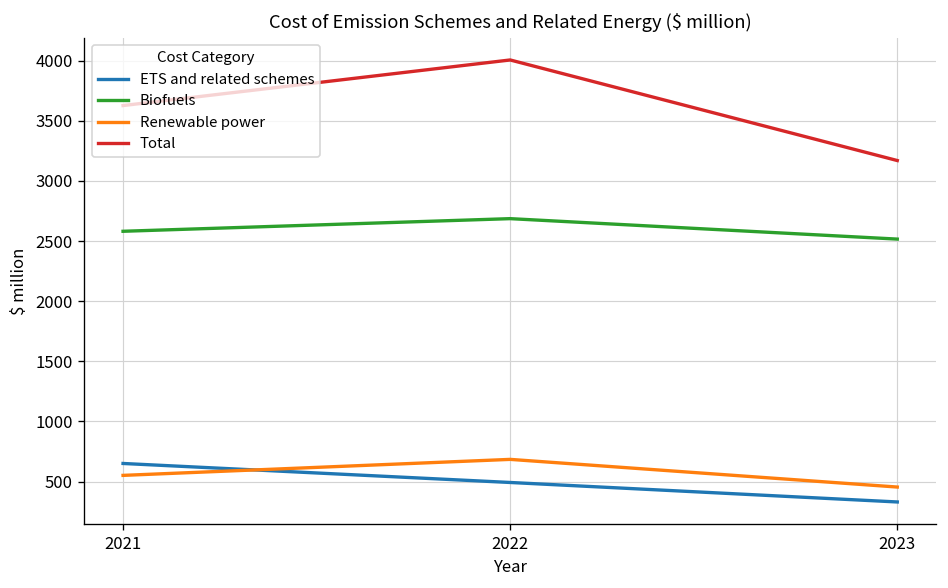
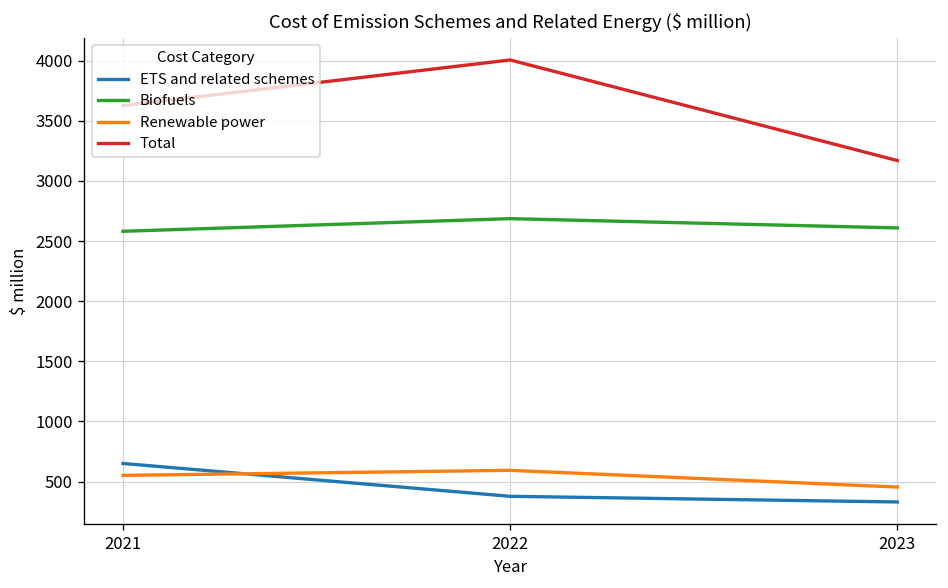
ETS and related schemes, 2022: 490 -> 380
Renewable power, 2022: 690 -> 590
Biofuels, 2023: 2520 -> 2610
